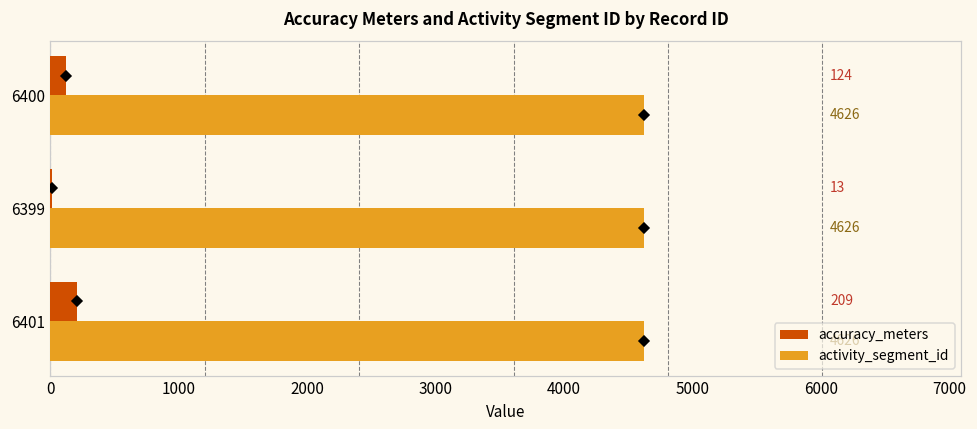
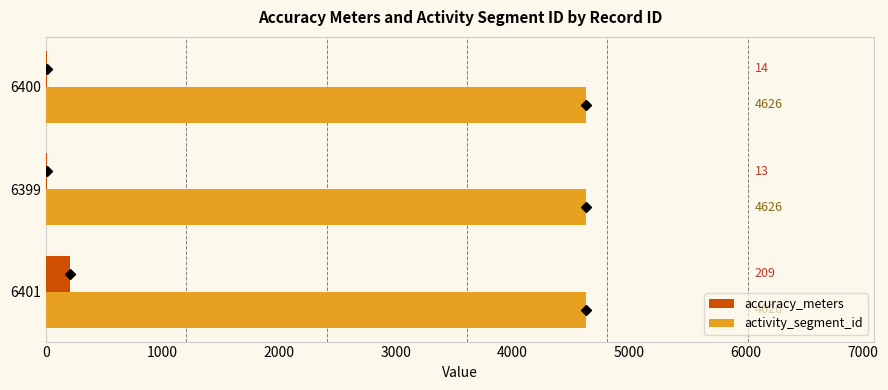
accuracy_meters, 6400: 124 -> 14
